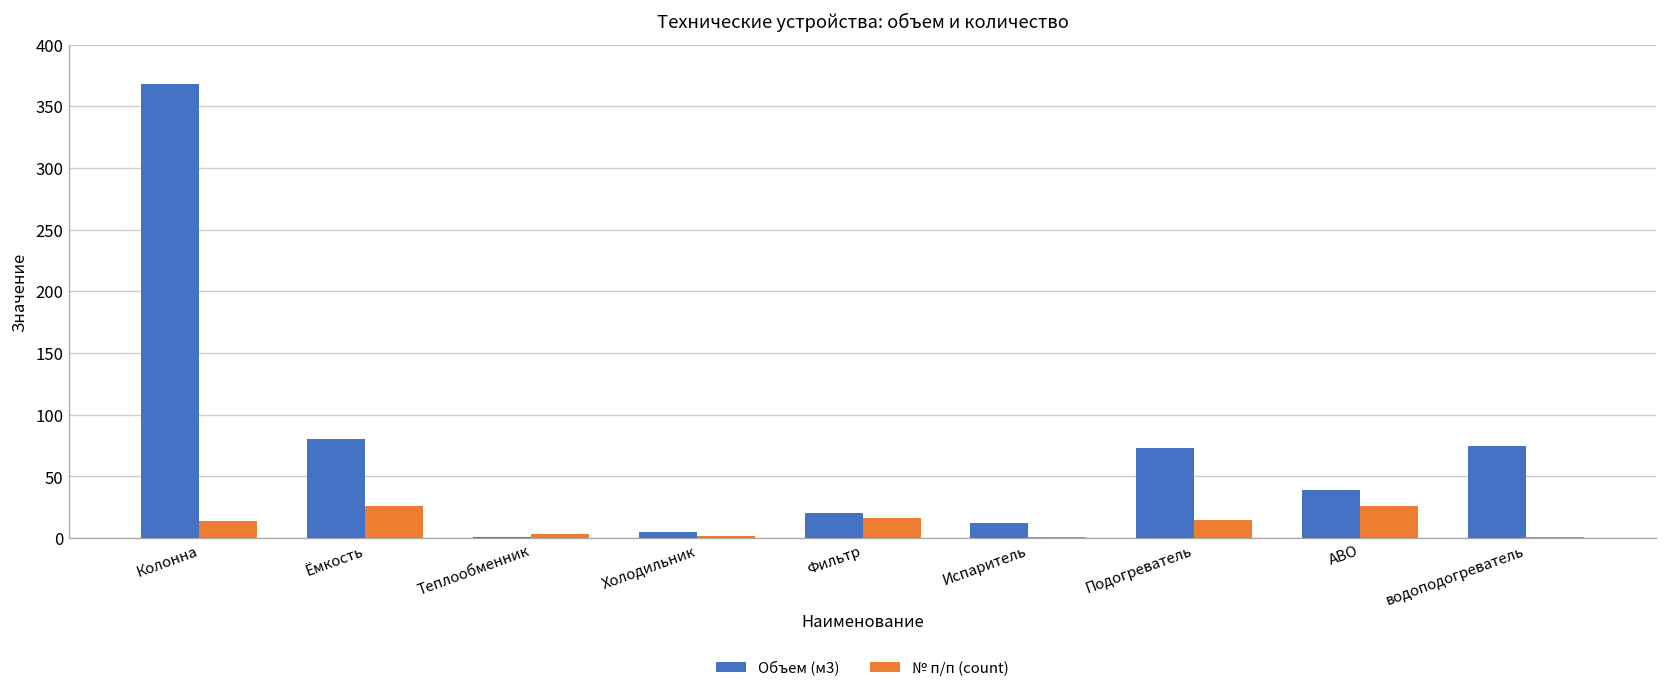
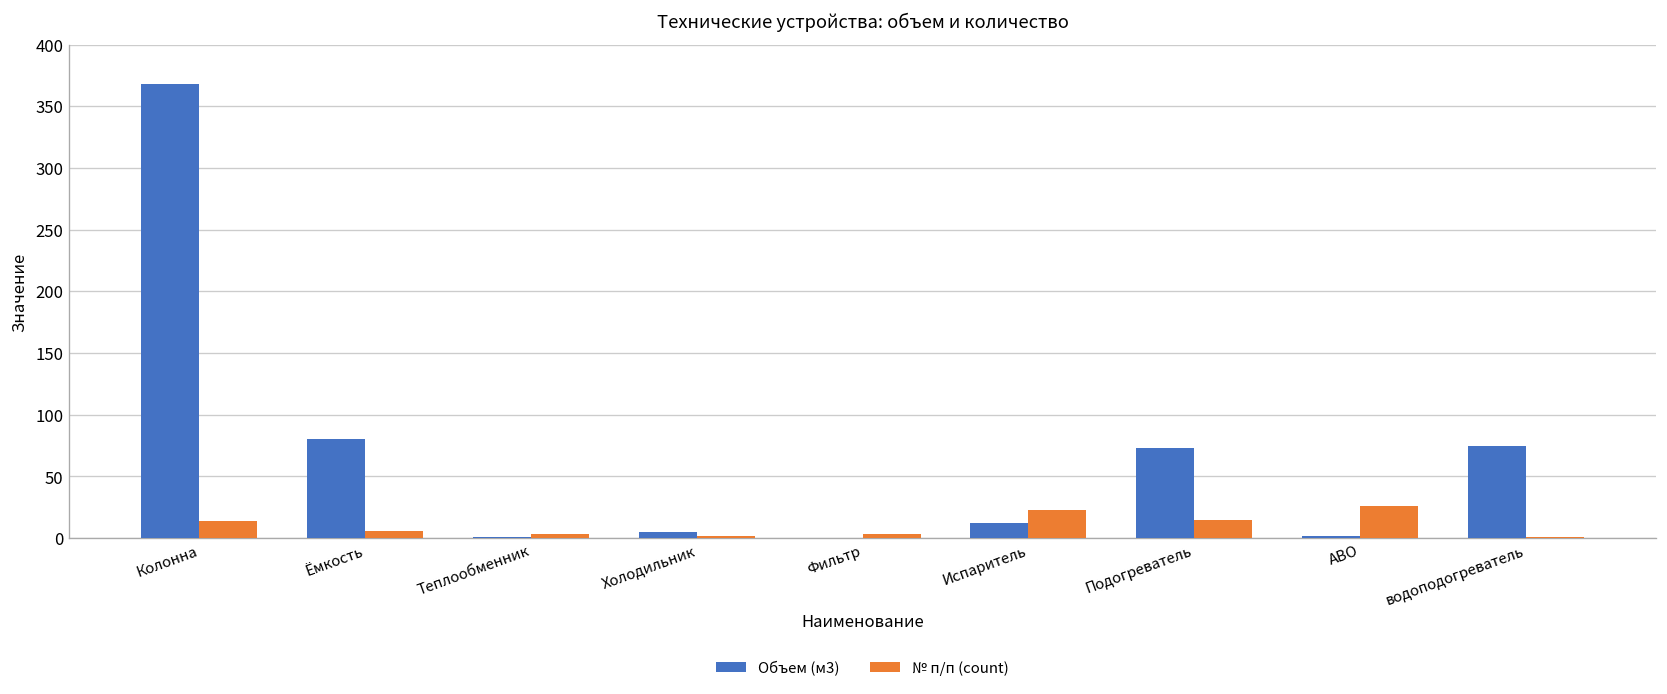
№ п/п (count), Ёмкость: 26 -> 6
Объем (м3), Фильтр: 21 -> 0
№ п/п (count), Фильтр: 16 -> 3
№ п/п (count), Испаритель: 1 -> 23
Объем (м3), АВО: 39 -> 2
